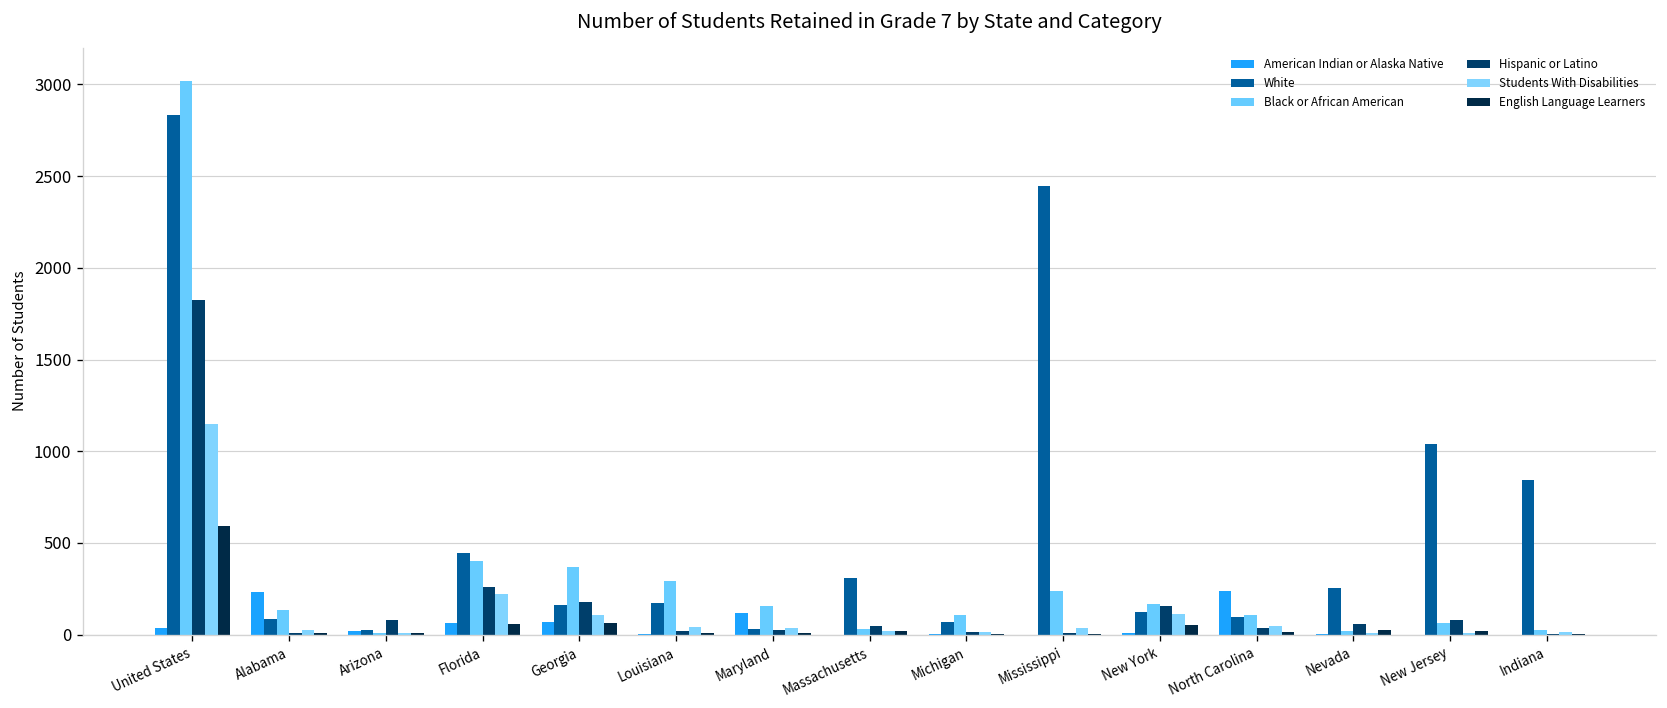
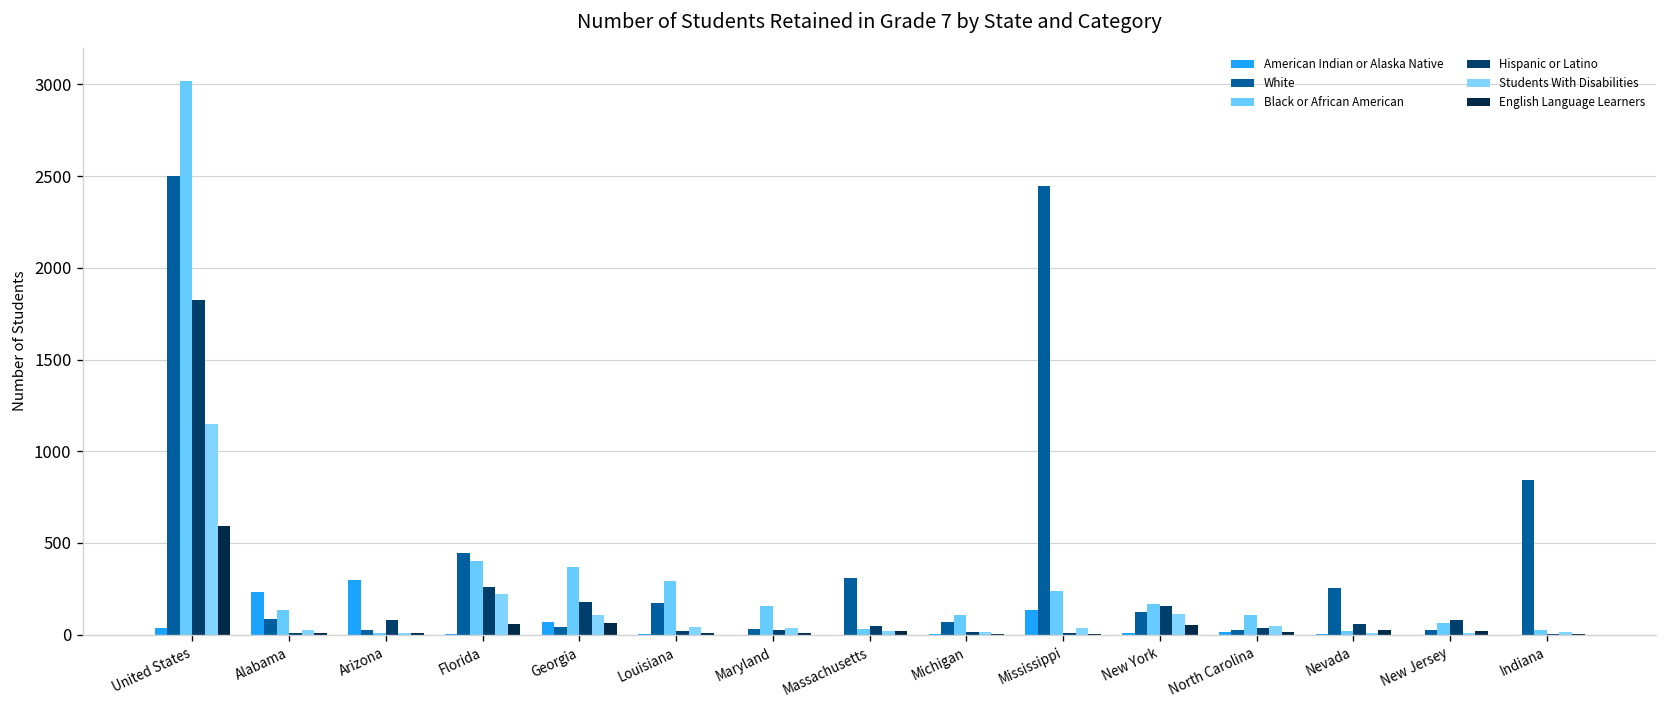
White, United States: 2830 -> 2500
American Indian or Alaska Native, Arizona: 20 -> 300
American Indian or Alaska Native, Florida: 60 -> 0
White, Georgia: 160 -> 40
American Indian or Alaska Native, Maryland: 120 -> 0
American Indian or Alaska Native, Mississippi: 0 -> 130
American Indian or Alaska Native, North Carolina: 240 -> 10
White, North Carolina: 90 -> 30
White, New Jersey: 1040 -> 20
